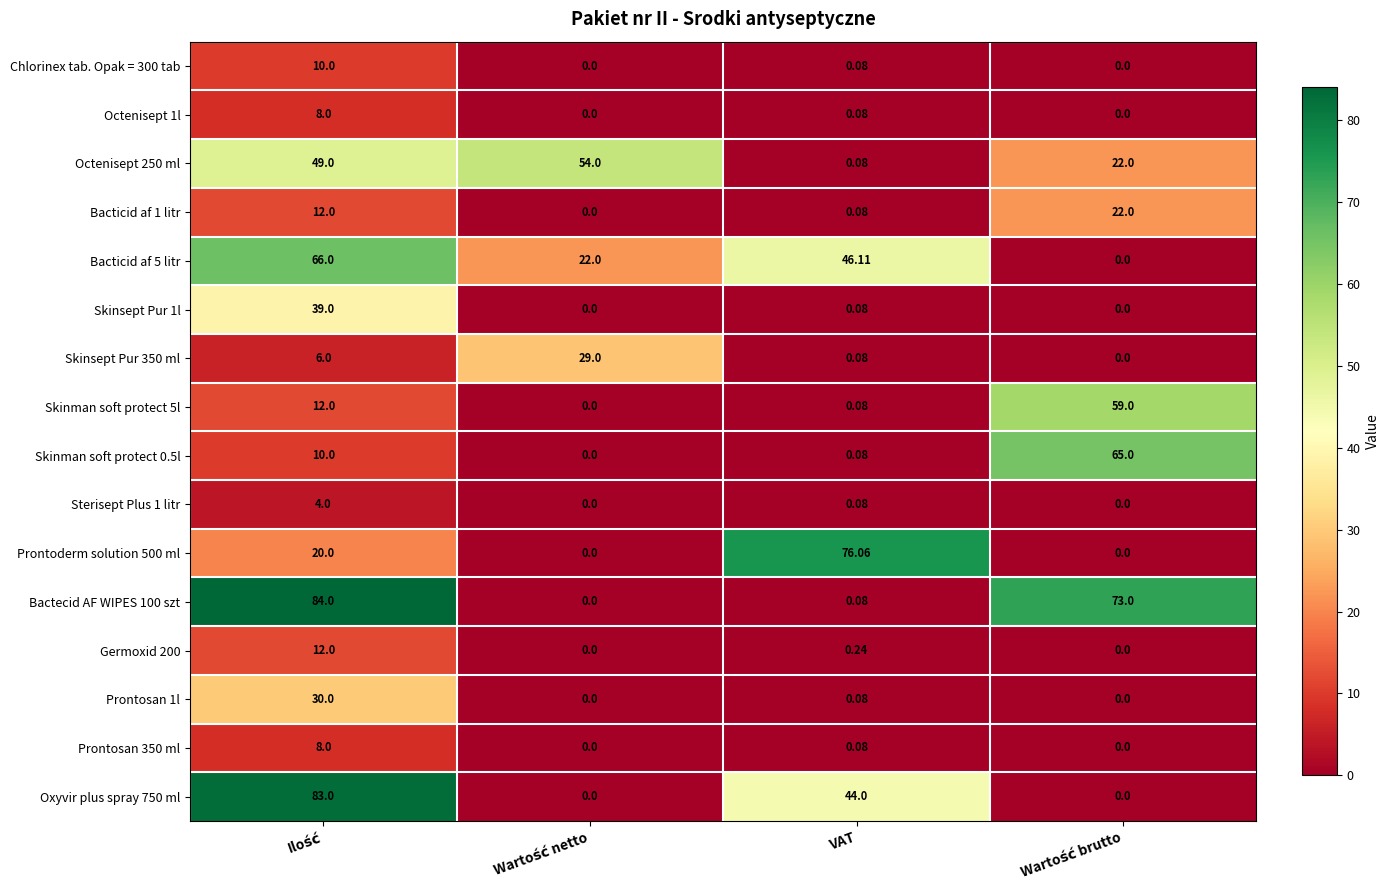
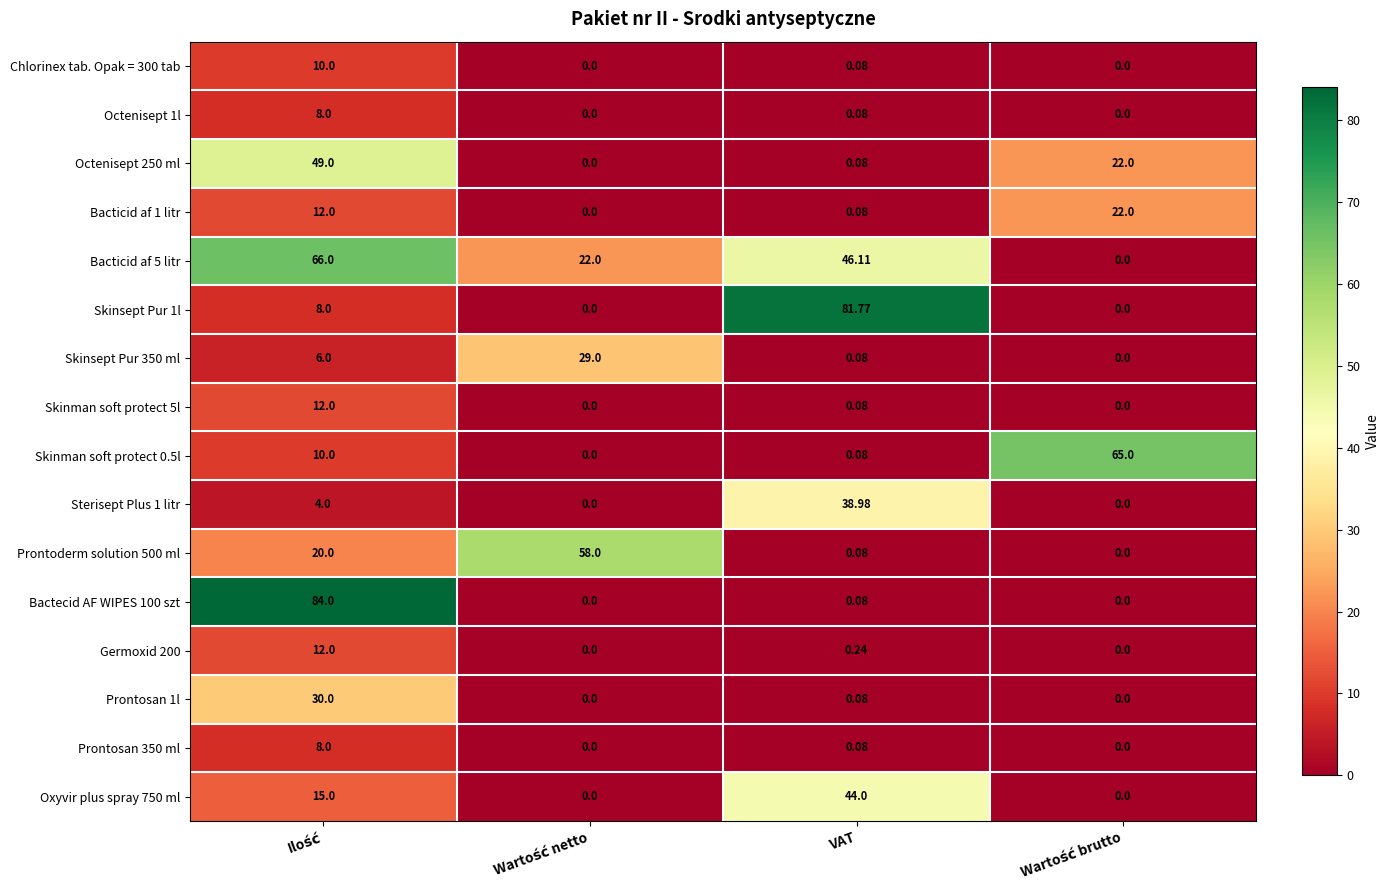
Octenisept 250 ml, Wartość netto: 54.0 -> 0.0
Skinsept Pur 1l, Ilość: 39.0 -> 8.0
Skinsept Pur 1l, VAT: 0.08 -> 81.77
Skinman soft protect 5l, Wartość brutto: 59.0 -> 0.0
Sterisept Plus 1 litr, VAT: 0.08 -> 38.98
Prontoderm solution 500 ml, Wartość netto: 0.0 -> 58.0
Prontoderm solution 500 ml, VAT: 76.06 -> 0.08
Bactecid AF WIPES 100 szt, Wartość brutto: 73.0 -> 0.0
Oxyvir plus spray 750 ml, Ilość: 83.0 -> 15.0
